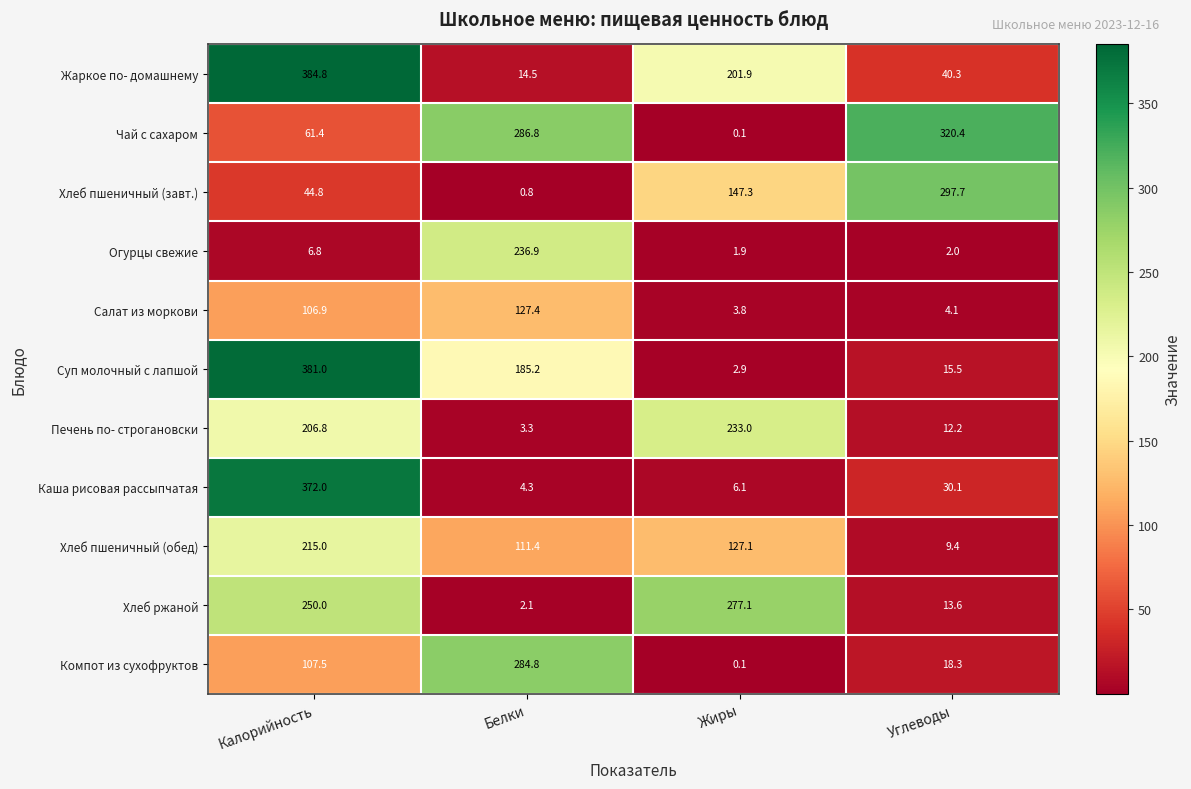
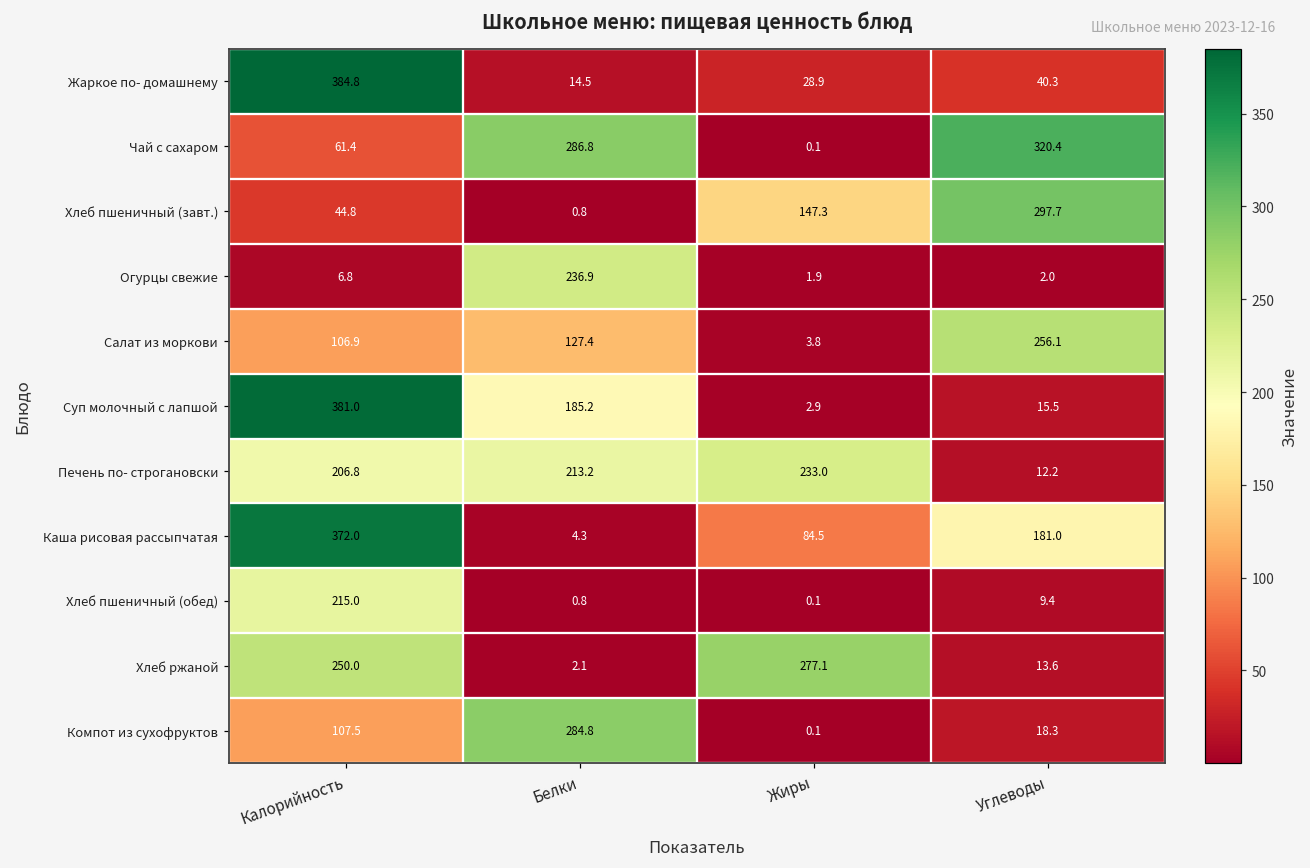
Жаркое по- домашнему, Жиры: 201.9 -> 28.9
Салат из моркови, Углеводы: 4.1 -> 256.1
Печень по- строгановски, Белки: 3.3 -> 213.2
Каша рисовая рассыпчатая, Жиры: 6.1 -> 84.5
Каша рисовая рассыпчатая, Углеводы: 30.1 -> 181.0
Хлеб пшеничный (обед), Белки: 111.4 -> 0.8
Хлеб пшеничный (обед), Жиры: 127.1 -> 0.1
